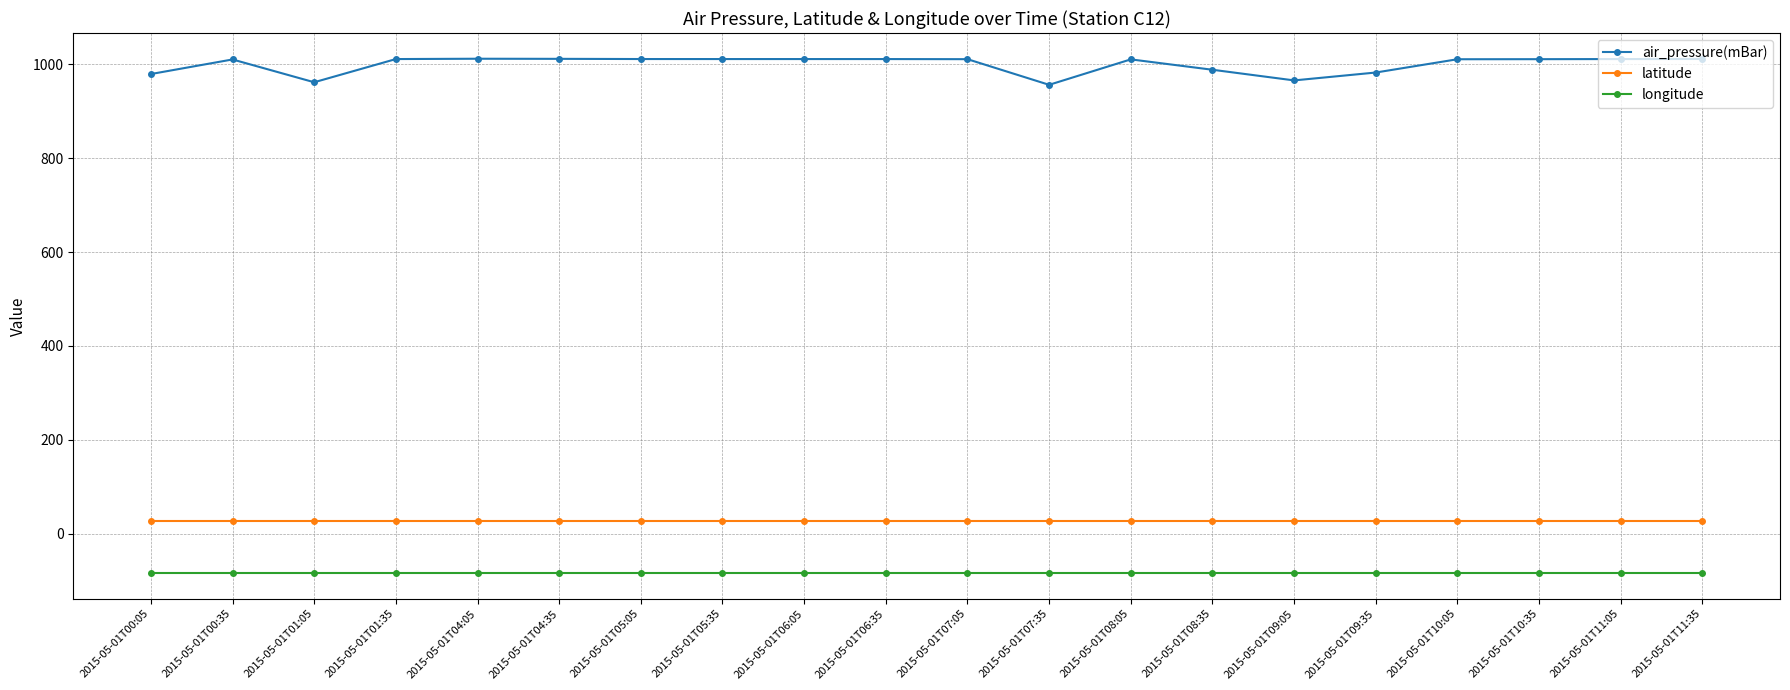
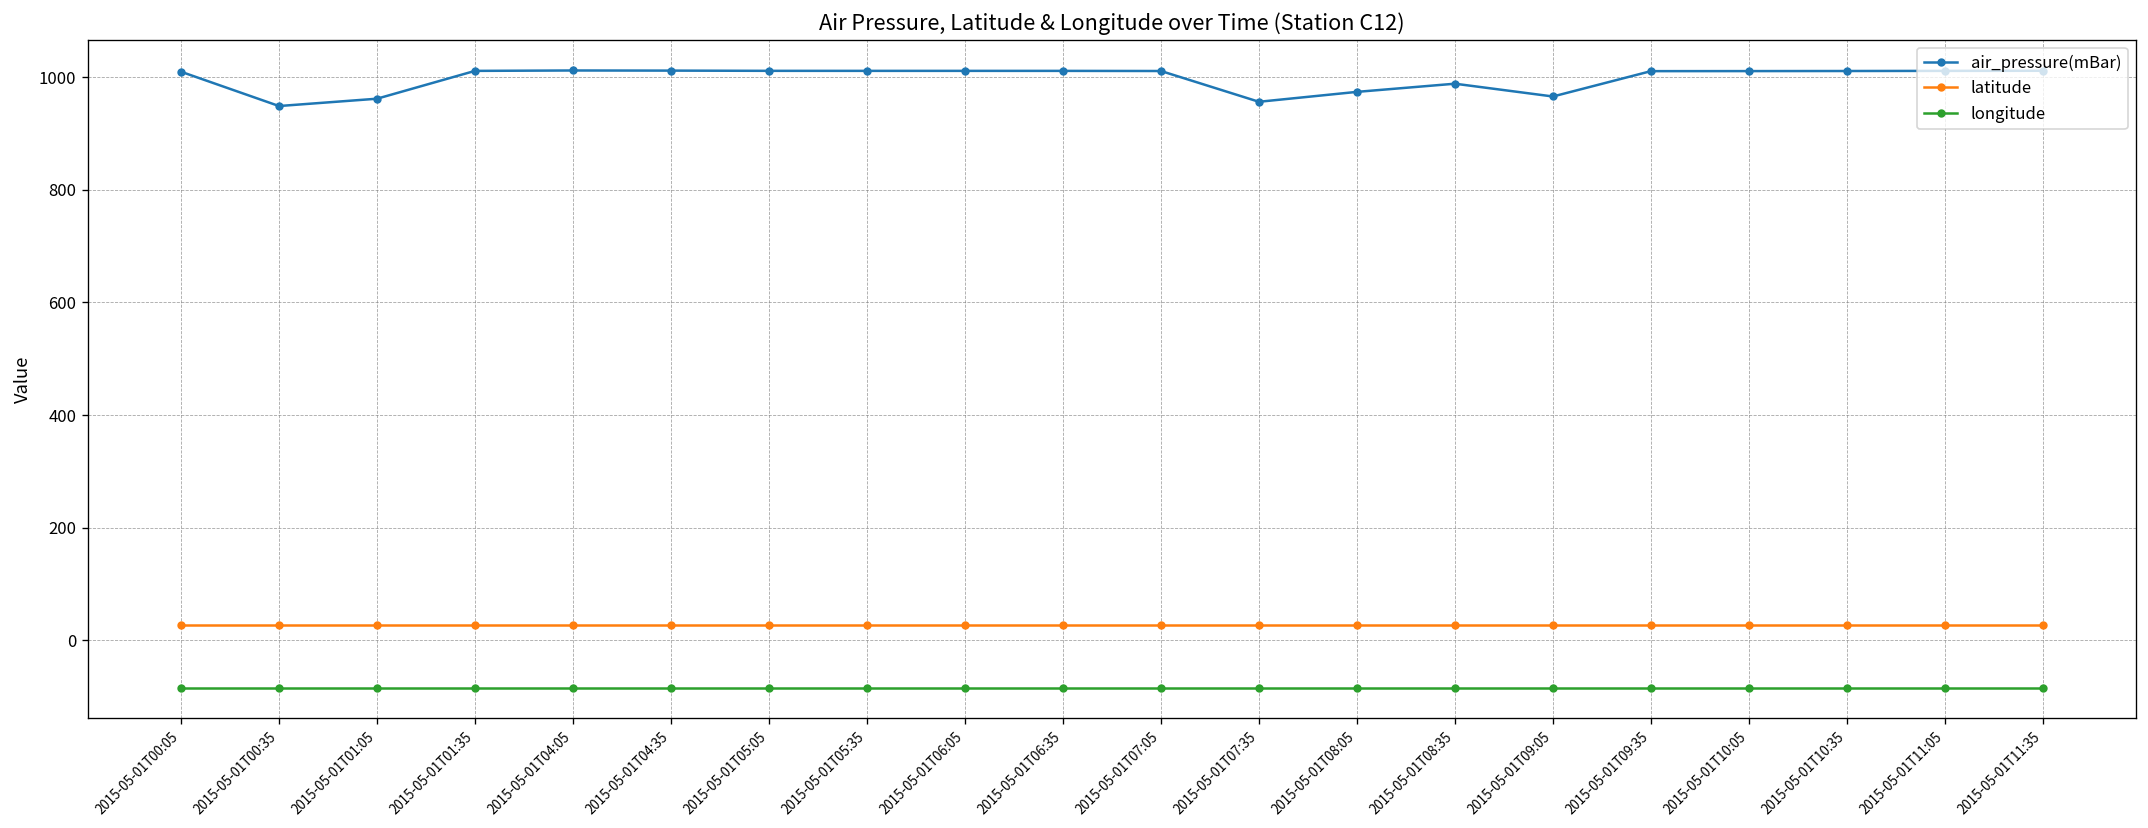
air_pressure(mBar), 2015-05-01T00:05: 980 -> 1010
air_pressure(mBar), 2015-05-01T00:35: 1010 -> 950
air_pressure(mBar), 2015-05-01T08:05: 1010 -> 970
air_pressure(mBar), 2015-05-01T09:35: 980 -> 1010
